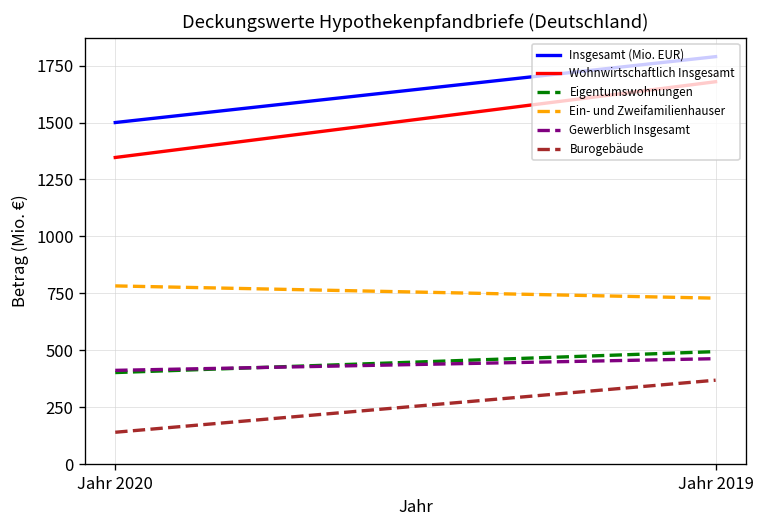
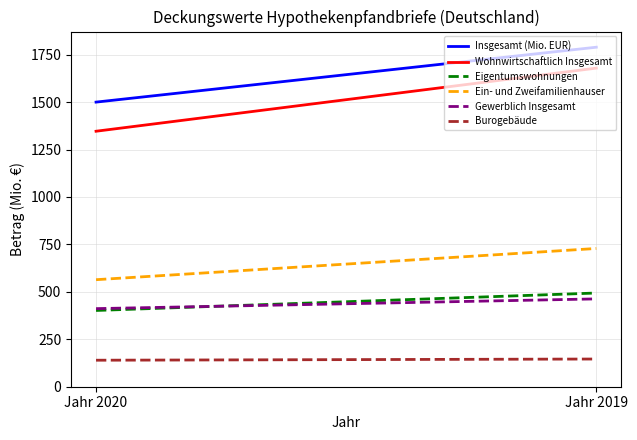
Ein- und Zweifamilienhauser, Jahr 2020: 780 -> 560
Burogebäude, Jahr 2019: 370 -> 150
